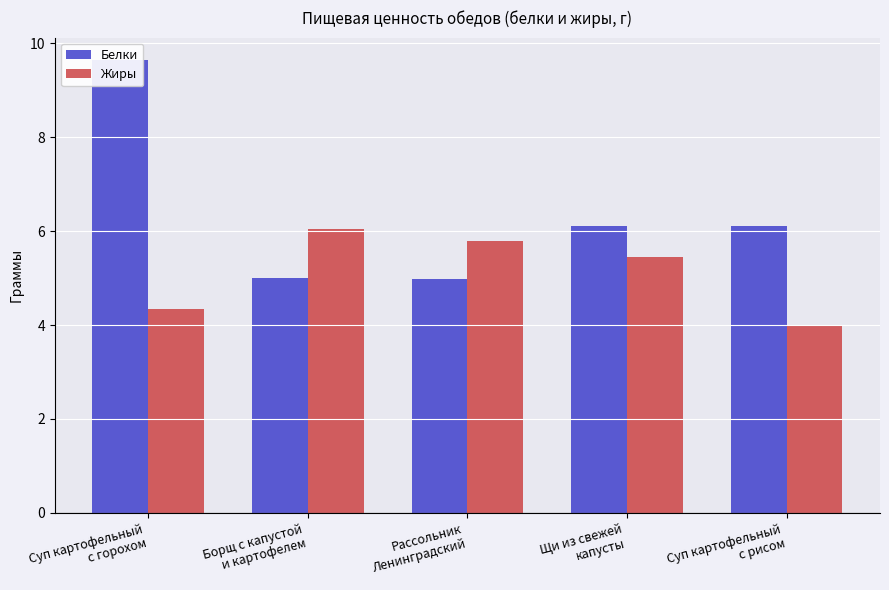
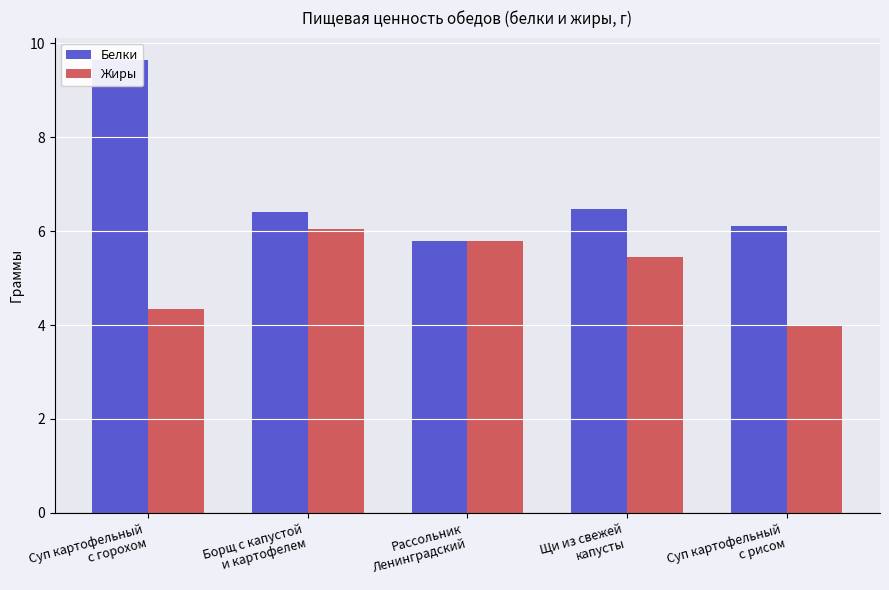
Белки, Борщ с капустой и картофелем: 5.0 -> 6.4
Белки, Рассольник Ленинградский: 5.0 -> 5.8
Белки, Щи из свежей капусты: 6.1 -> 6.5
